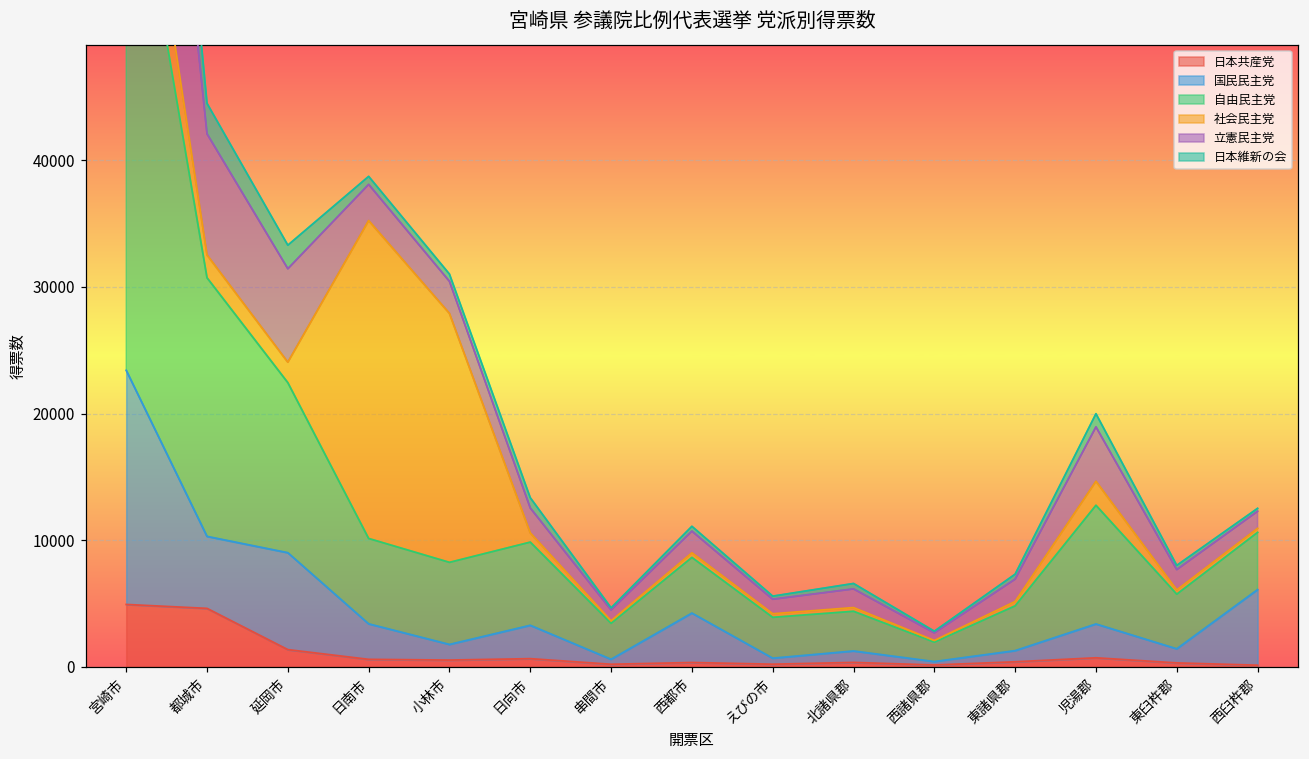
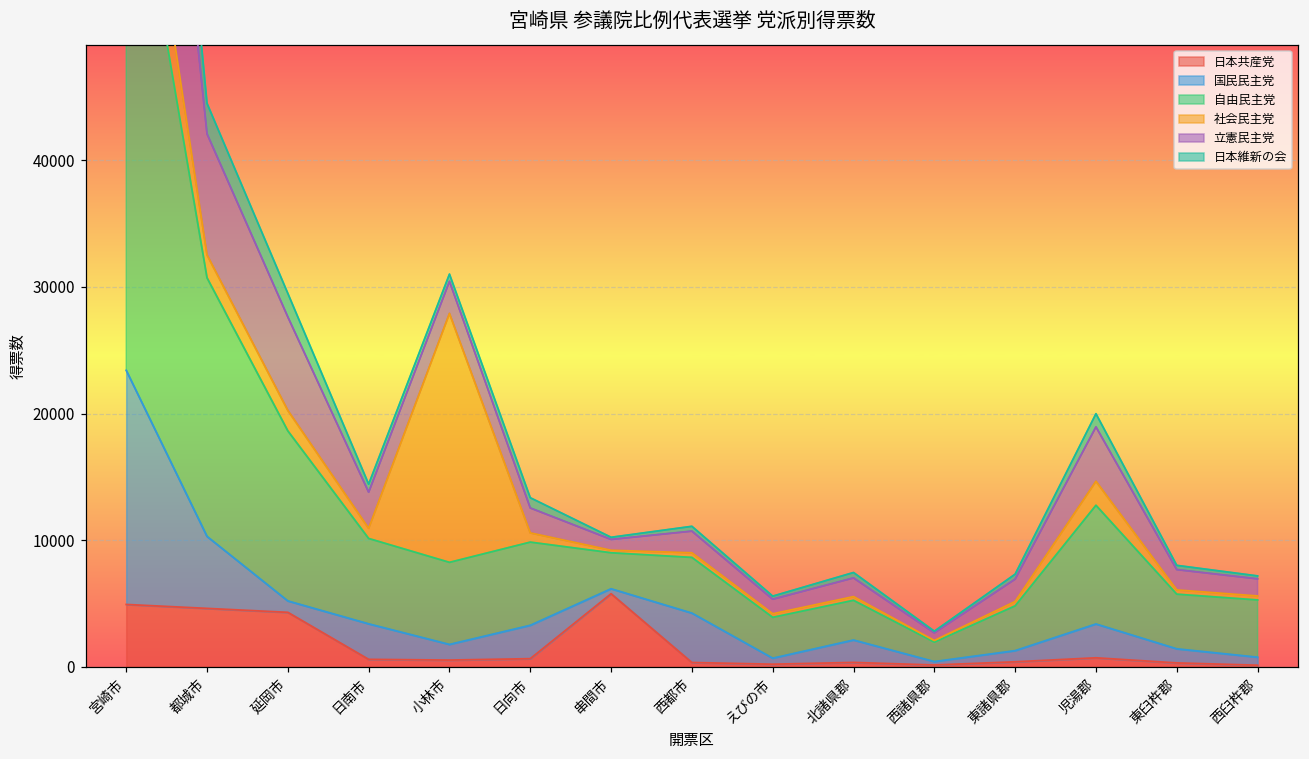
日本共産党, 延岡市: 1400 -> 4300
国民民主党, 延岡市: 7700 -> 900
社会民主党, 日南市: 25100 -> 800
日本共産党, 串間市: 200 -> 5800
国民民主党, 北諸県郡: 900 -> 1800
国民民主党, 西臼杵郡: 6000 -> 600
